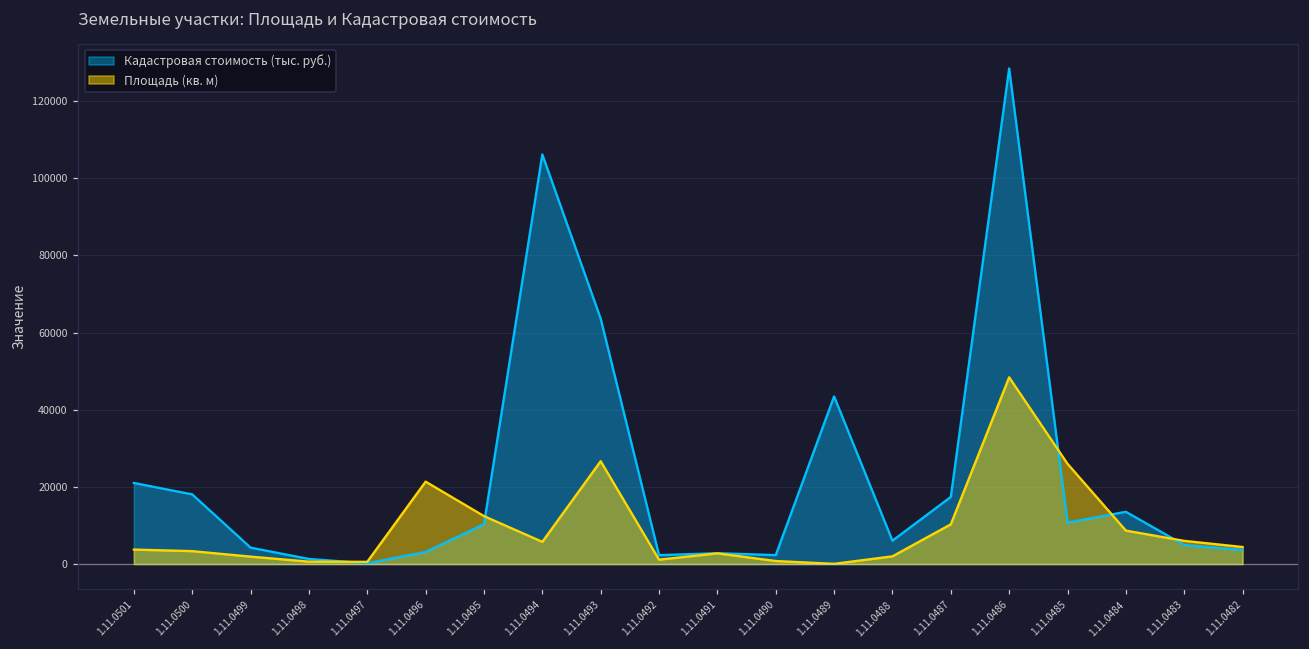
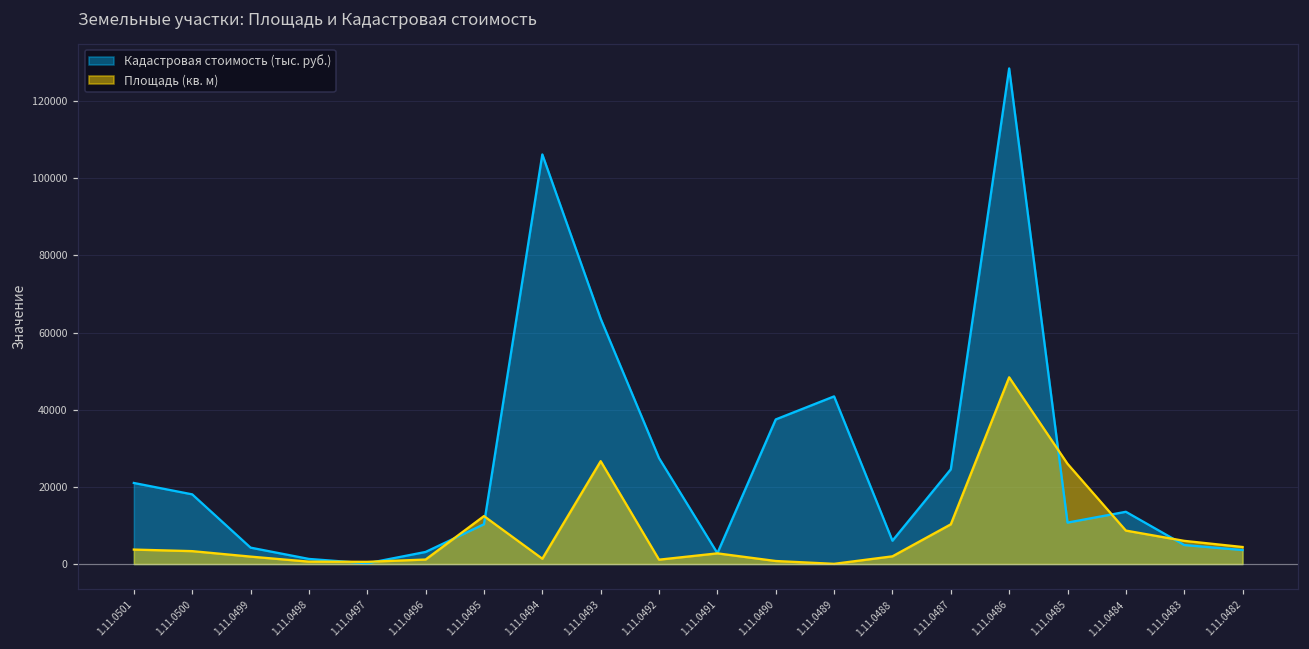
Площадь (кв. м), 1.11.0496: 21000 -> 1000
Площадь (кв. м), 1.11.0494: 6000 -> 1000
Кадастровая стоимость (тыс. руб.), 1.11.0492: 2000 -> 27000
Кадастровая стоимость (тыс. руб.), 1.11.0490: 2000 -> 37000
Кадастровая стоимость (тыс. руб.), 1.11.0487: 17000 -> 25000
